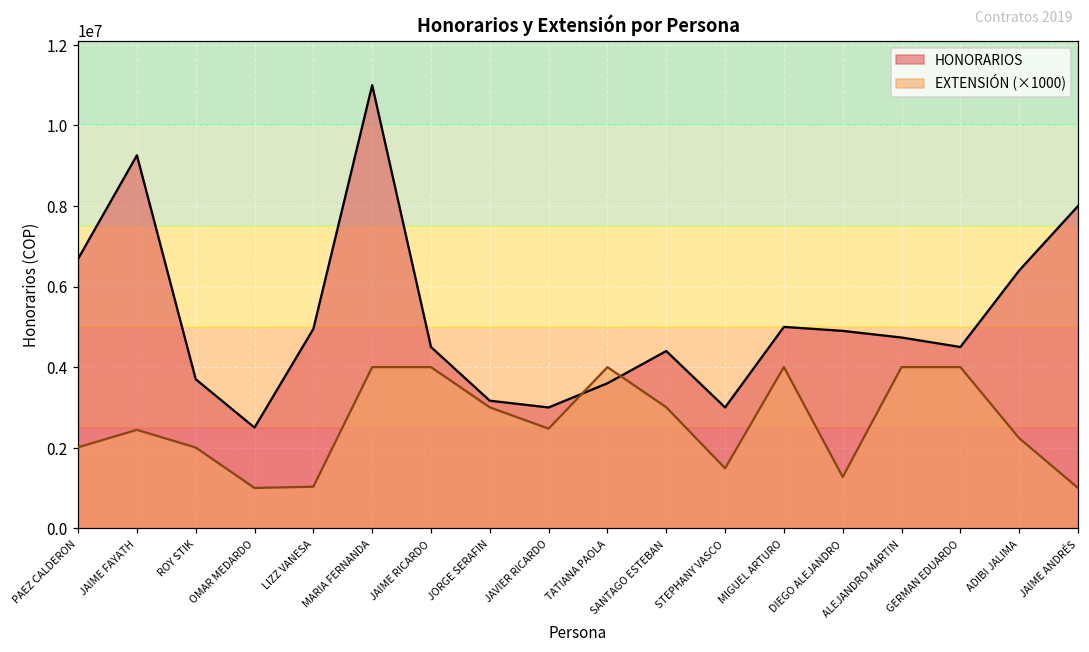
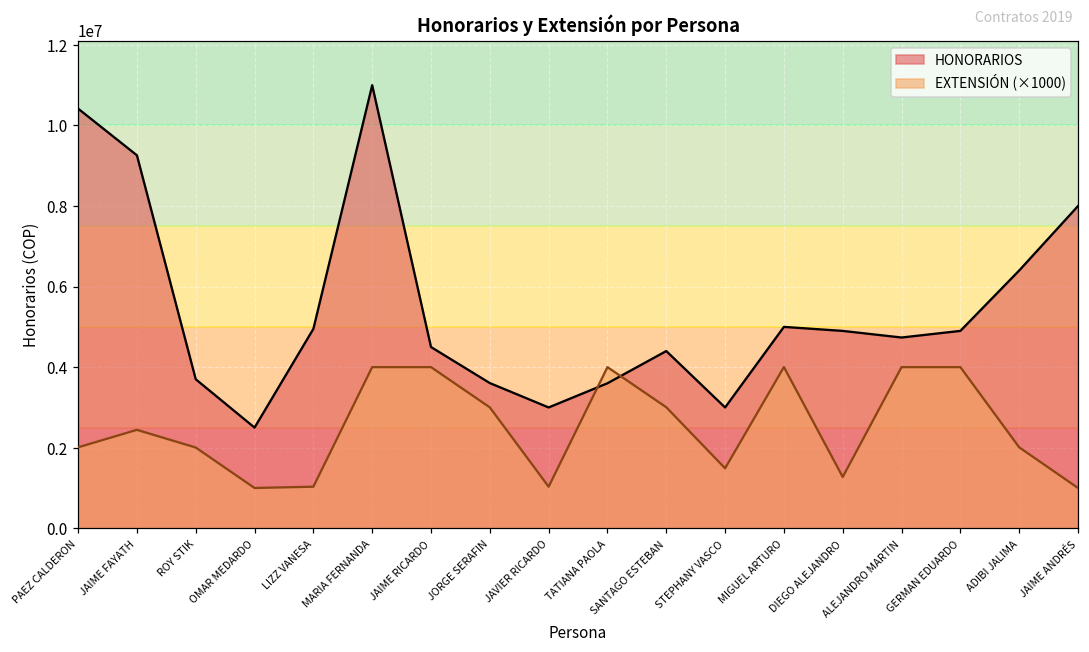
HONORARIOS, PAEZ CALDERON: 6700000 -> 10400000
HONORARIOS, JORGE SERAFIN: 3200000 -> 3600000
EXTENSIÓN (×1000), JAVIER RICARDO: 2500000 -> 1000000
HONORARIOS, GERMAN EDUARDO: 4500000 -> 4900000
EXTENSIÓN (×1000), ADIBI JALIMA: 2200000 -> 2000000
